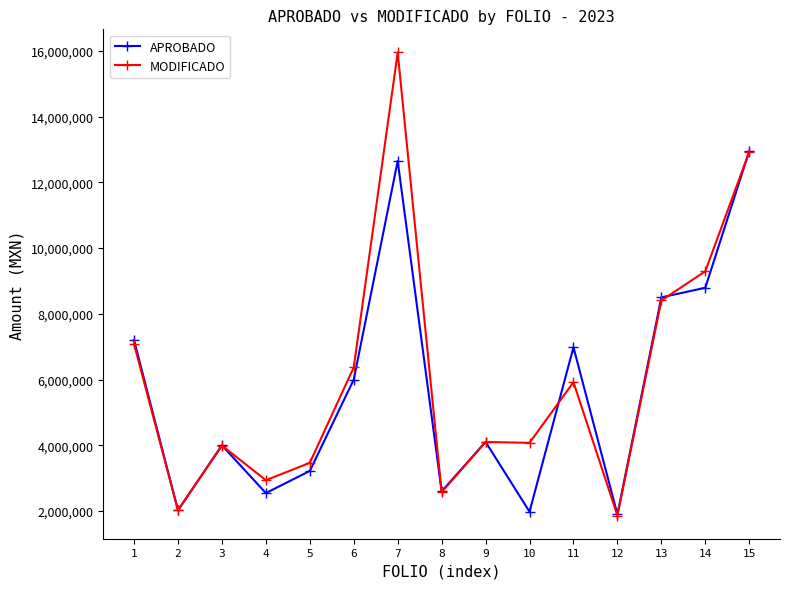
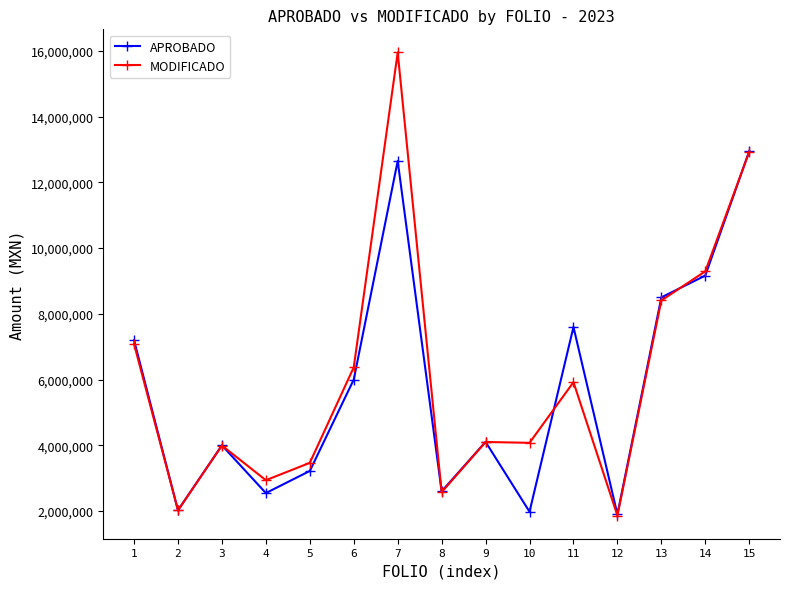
APROBADO, 11: 7,000,000 -> 7,600,000
APROBADO, 14: 8,800,000 -> 9,200,000
